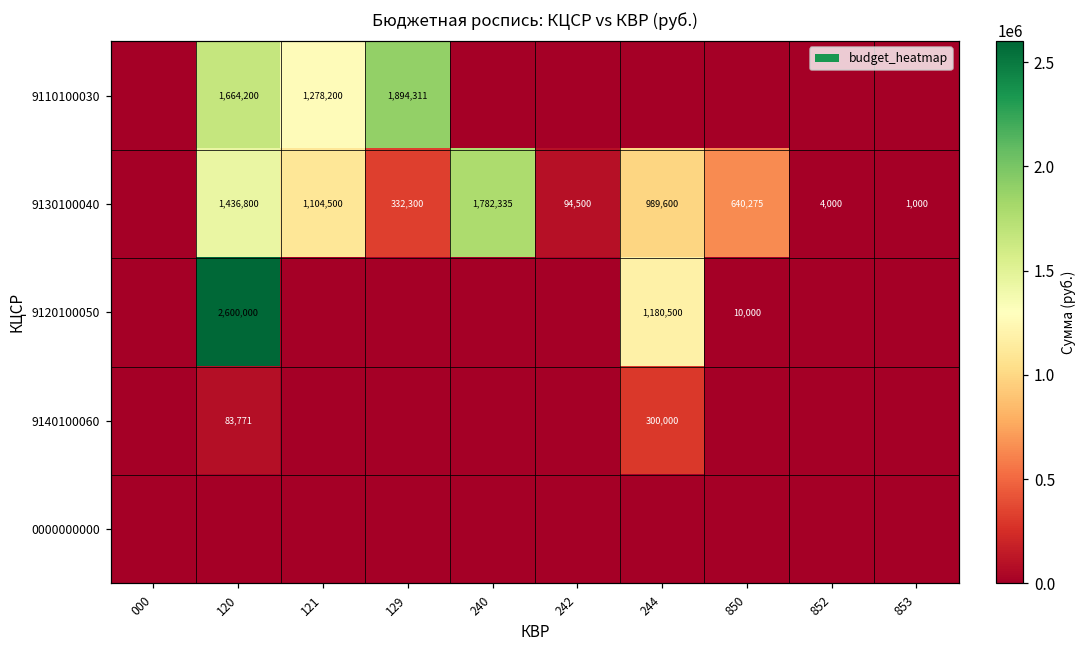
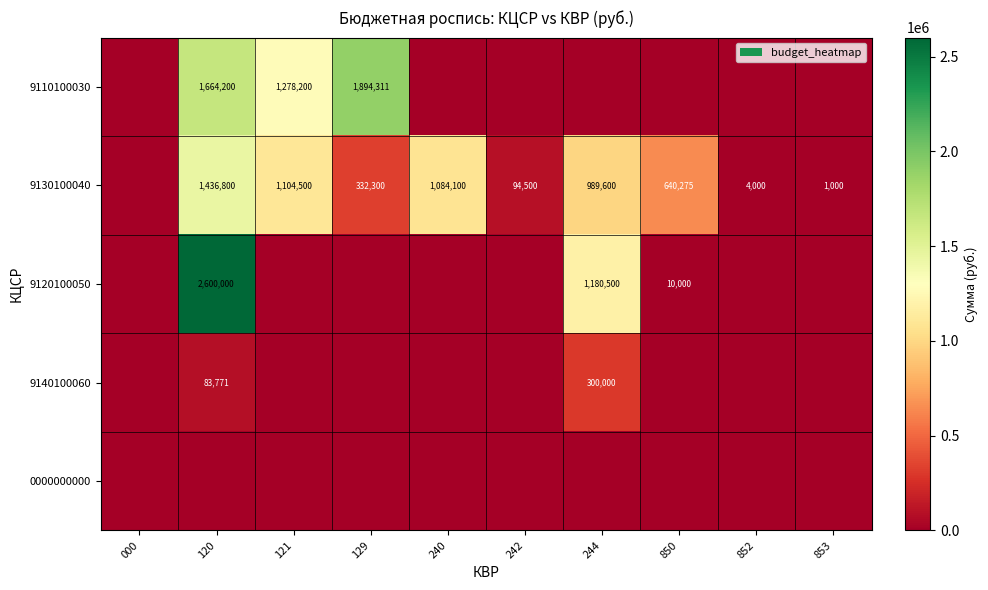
9130100040, 240: 1,782,335 -> 1,084,100
